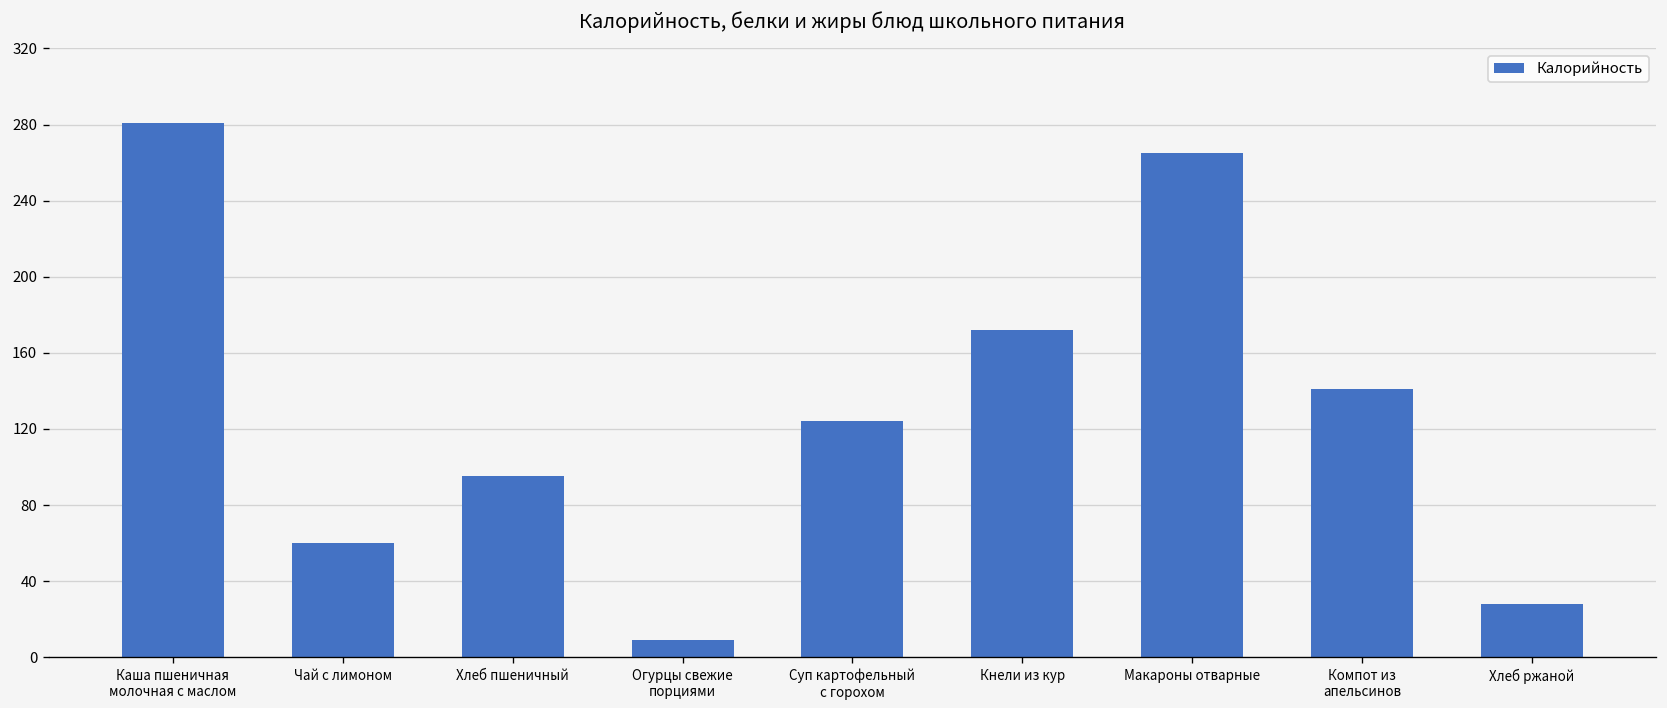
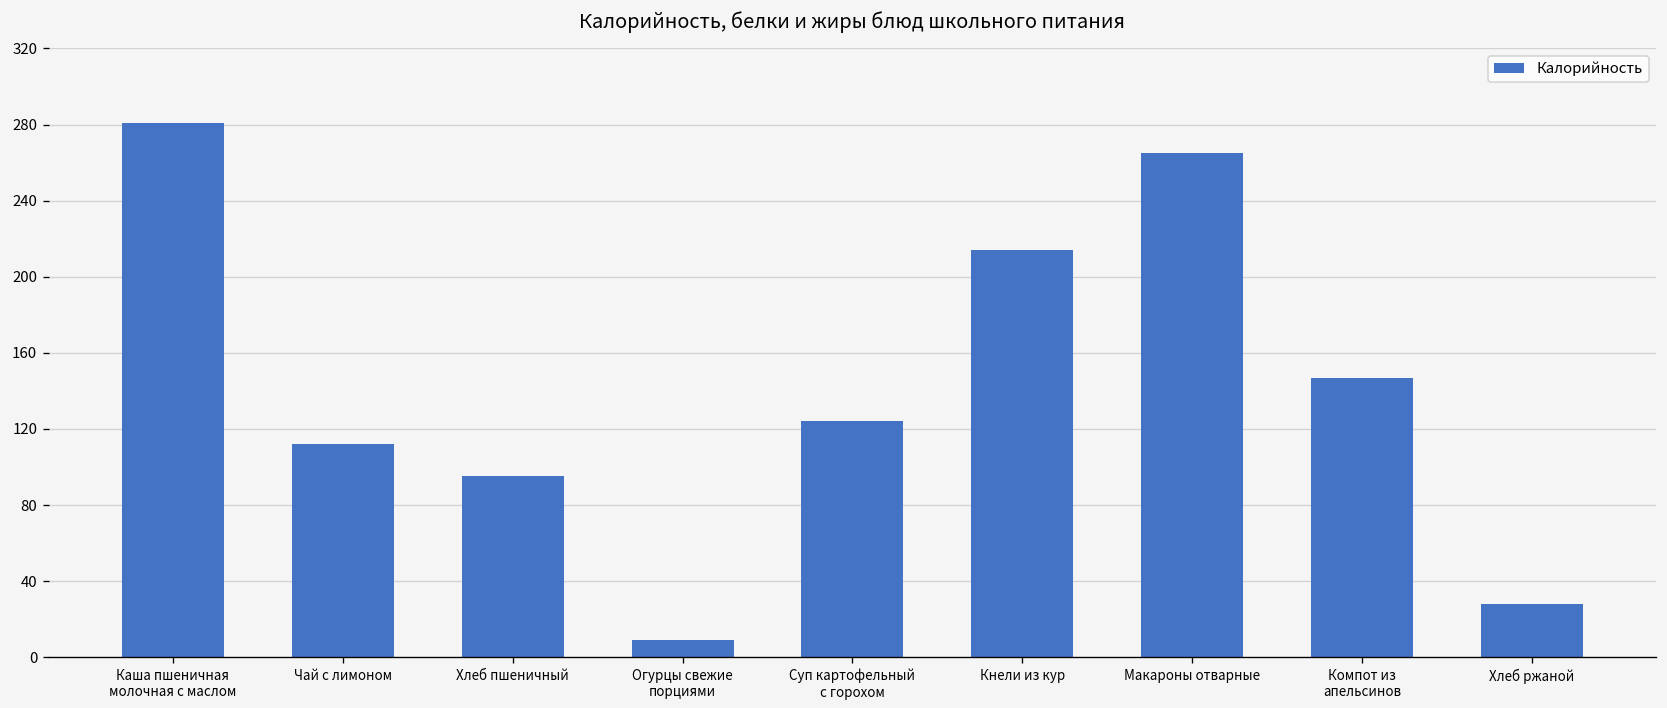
Чай с лимоном: 60 -> 112
Кнели из кур: 172 -> 214
Компот из апельсинов: 141 -> 147
